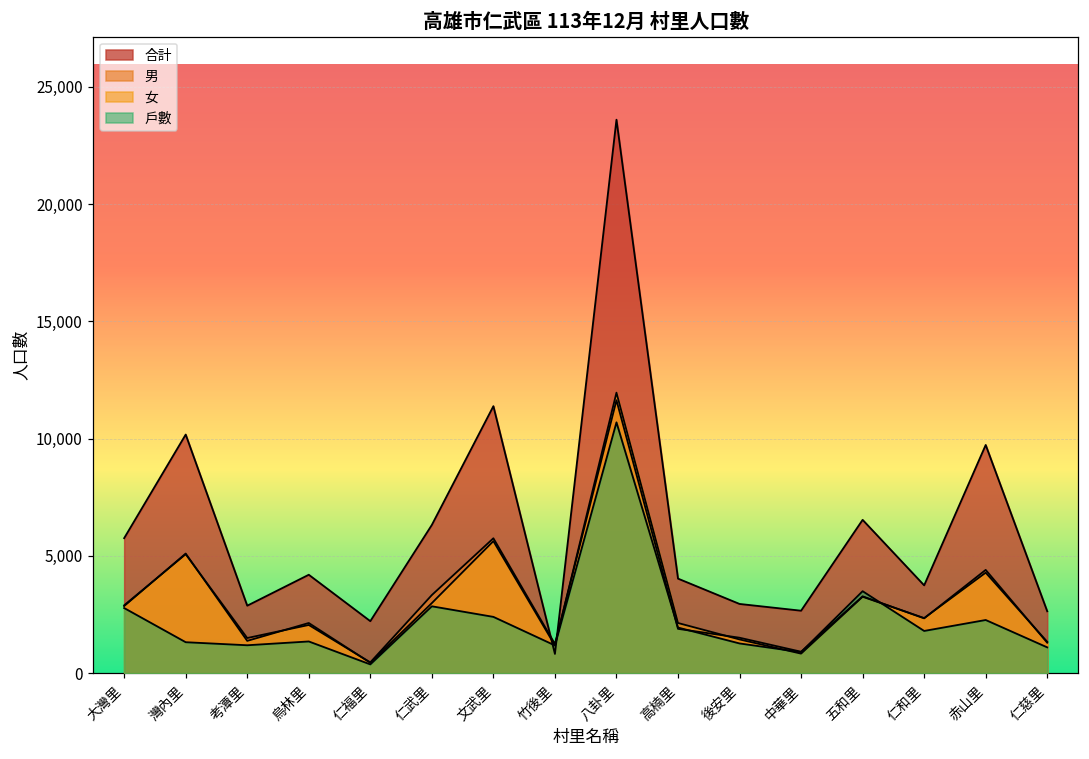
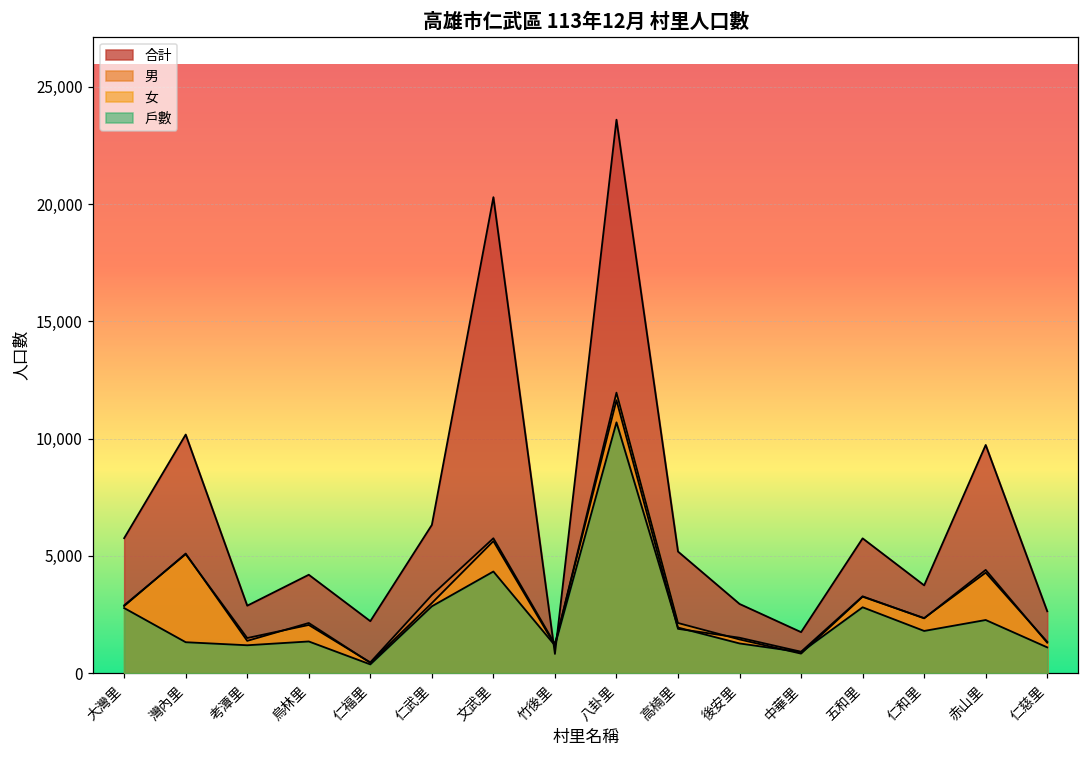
合計, 文武里: 11,400 -> 20,300
戶數, 文武里: 2,400 -> 4,300
合計, 高楠里: 4,000 -> 5,200
合計, 中華里: 2,700 -> 1,800
合計, 五和里: 6,500 -> 5,800
戶數, 五和里: 3,500 -> 2,800
